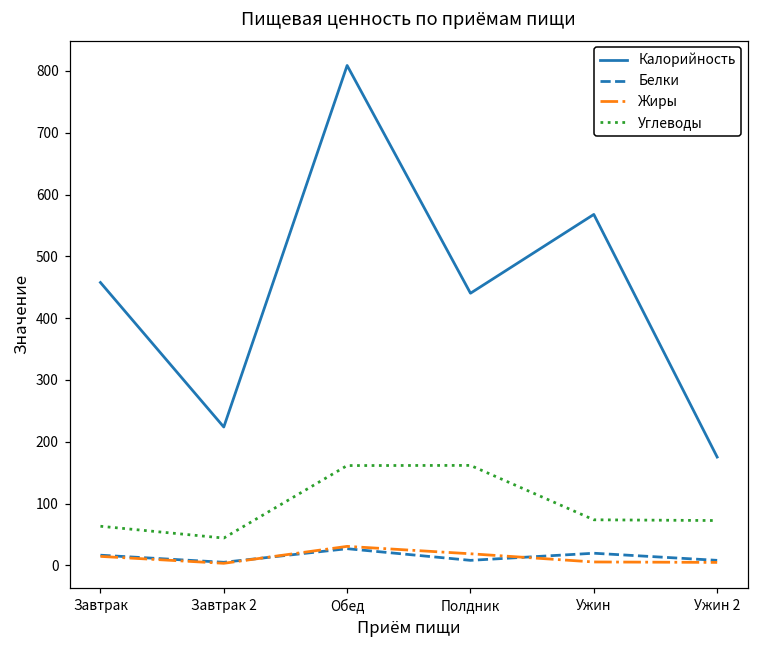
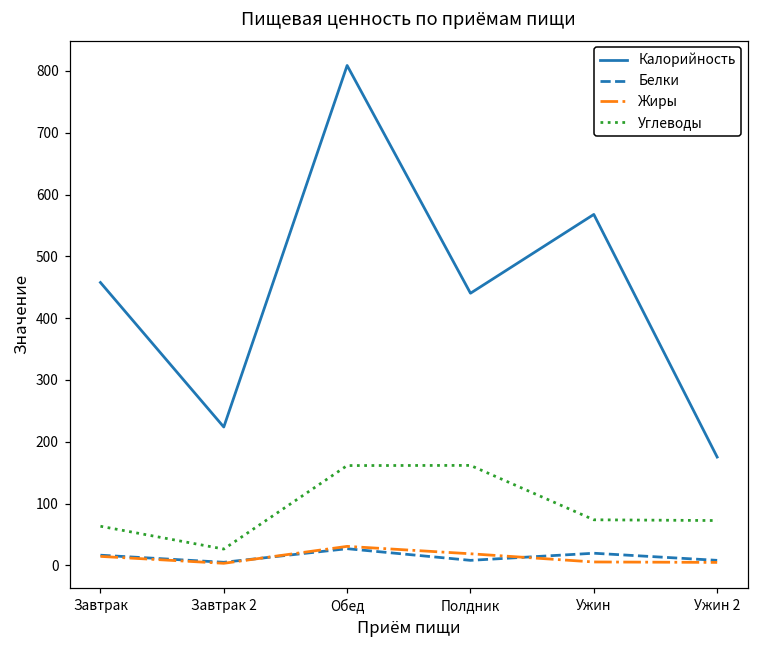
Углеводы, Завтрак 2: 40 -> 30
